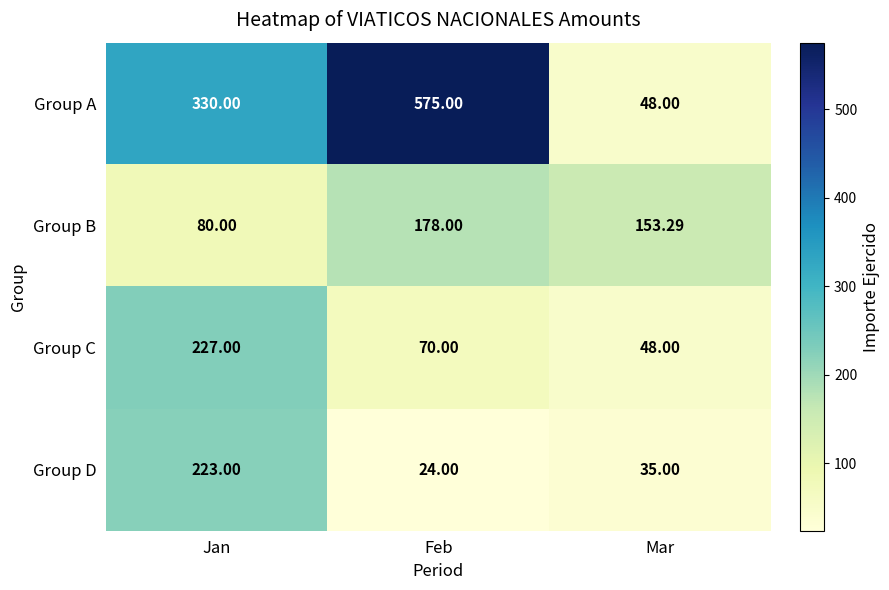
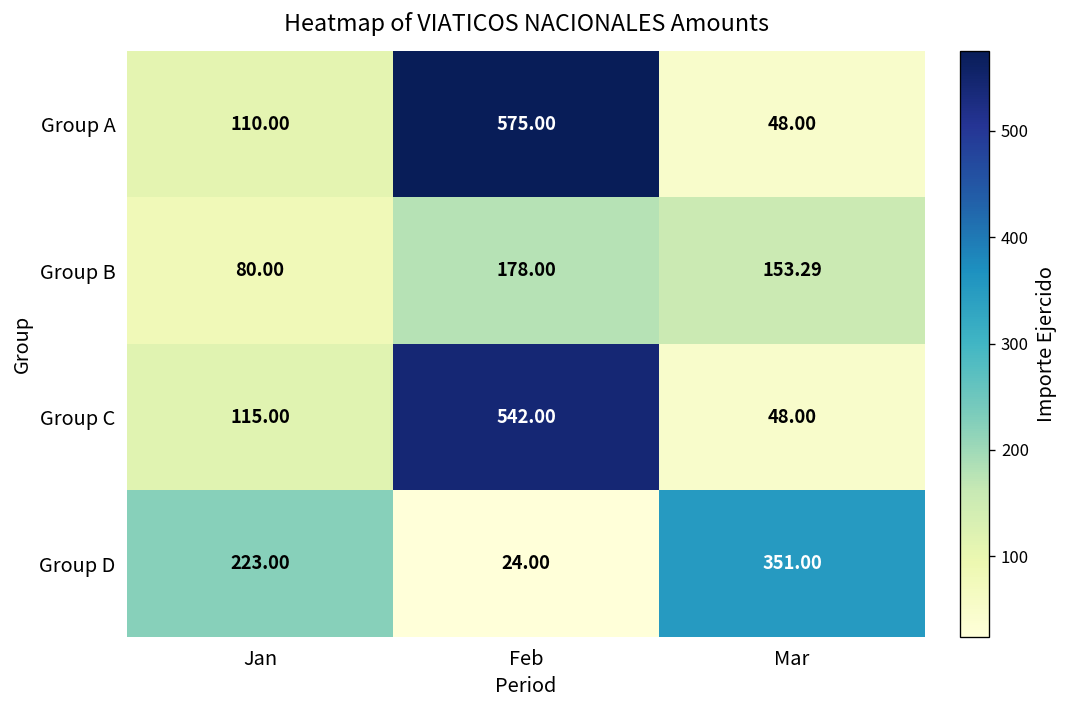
Group A, Jan: 330.00 -> 110.00
Group C, Jan: 227.00 -> 115.00
Group C, Feb: 70.00 -> 542.00
Group D, Mar: 35.00 -> 351.00
